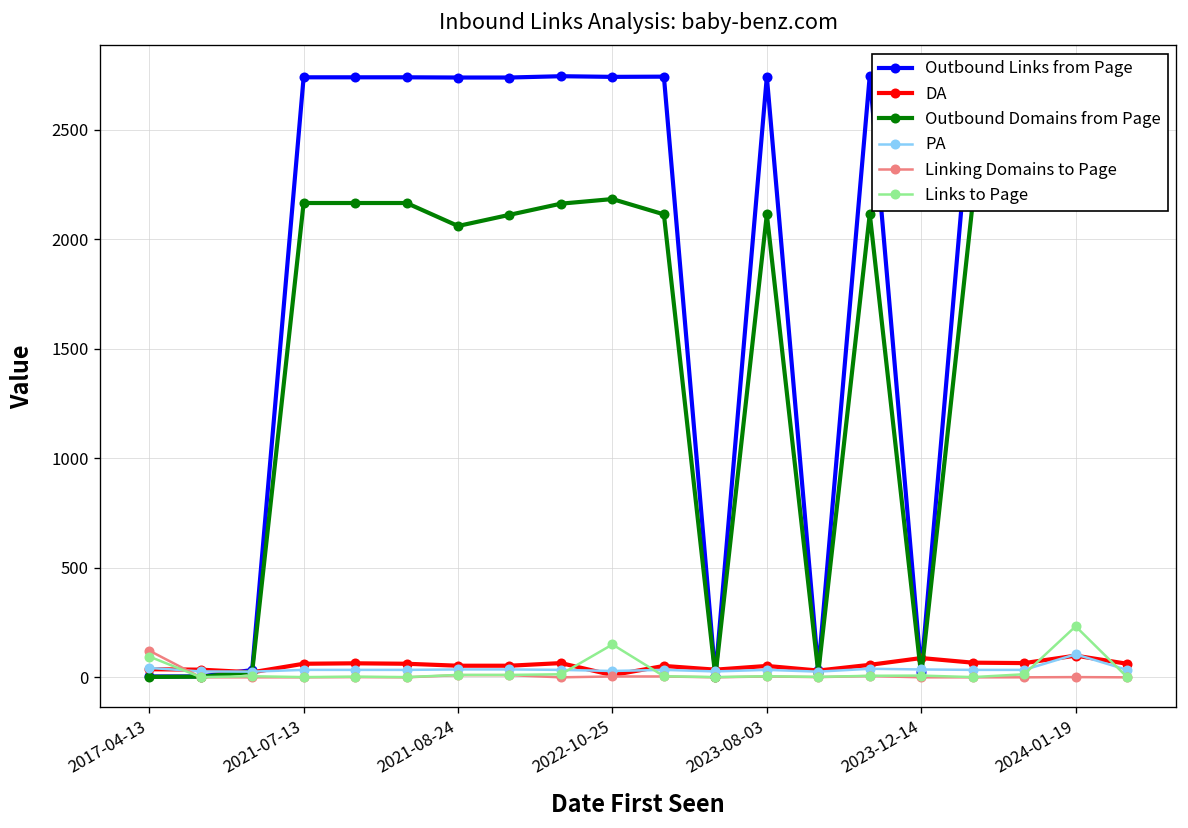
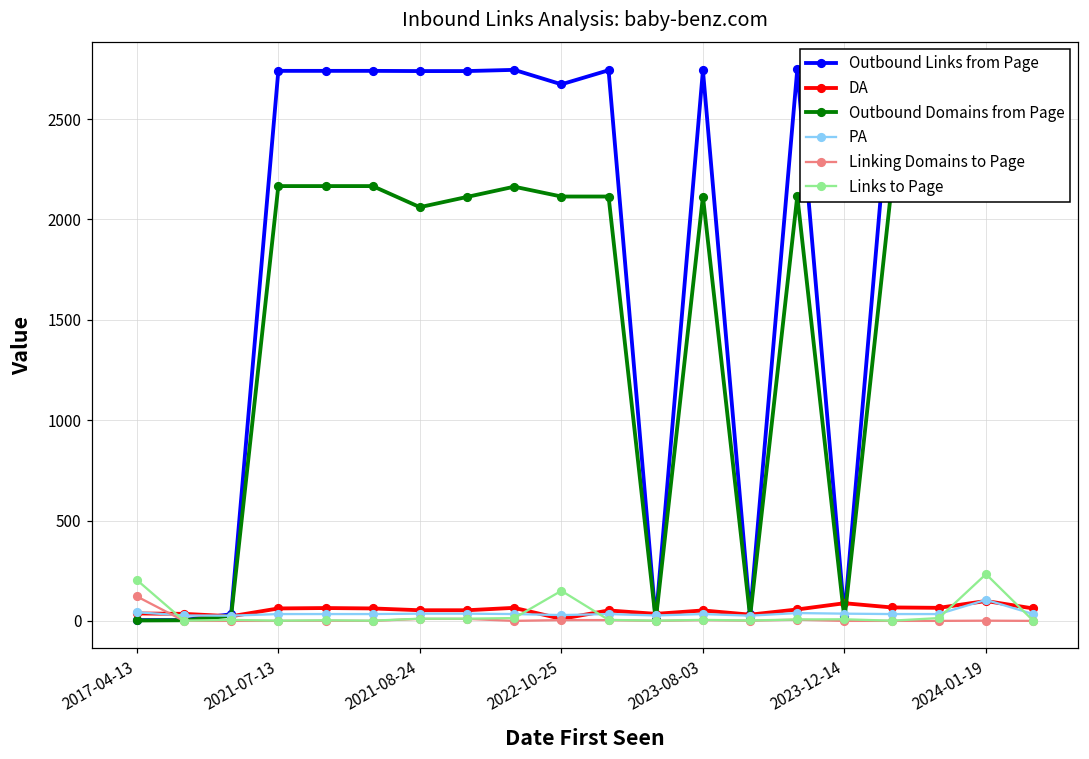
Links to Page, 2017-04-13: 100 -> 200
Outbound Links from Page, 2022-10-25: 2740 -> 2670
Outbound Domains from Page, 2022-10-25: 2180 -> 2110
